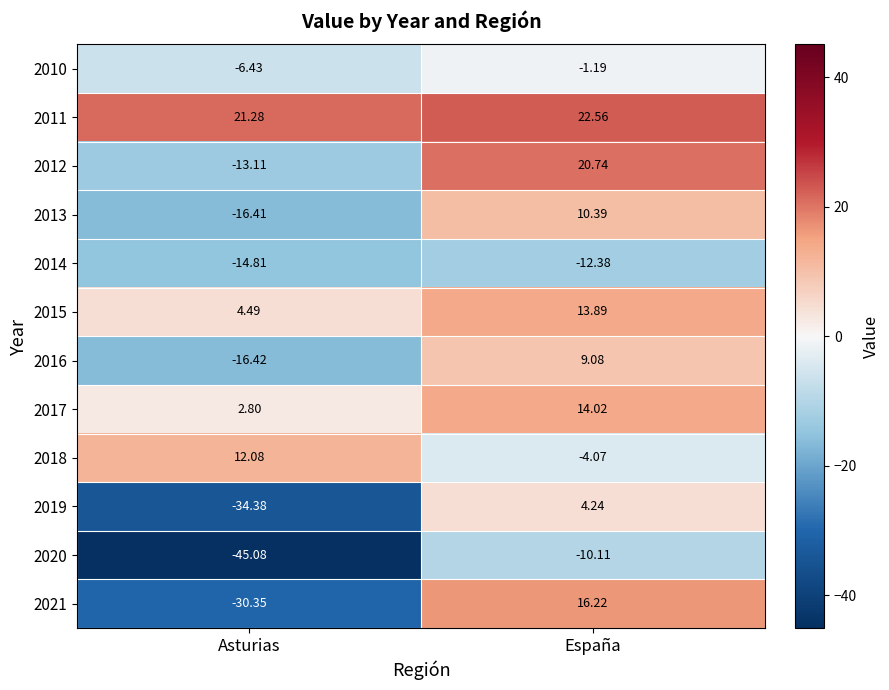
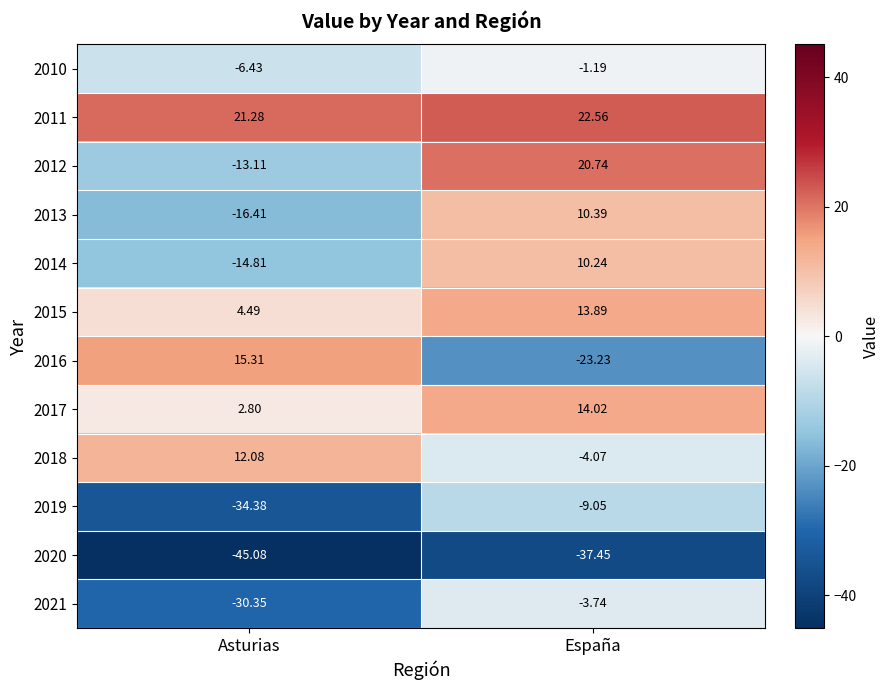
2014, España: -12.38 -> 10.24
2016, Asturias: -16.42 -> 15.31
2016, España: 9.08 -> -23.23
2019, España: 4.24 -> -9.05
2020, España: -10.11 -> -37.45
2021, España: 16.22 -> -3.74
